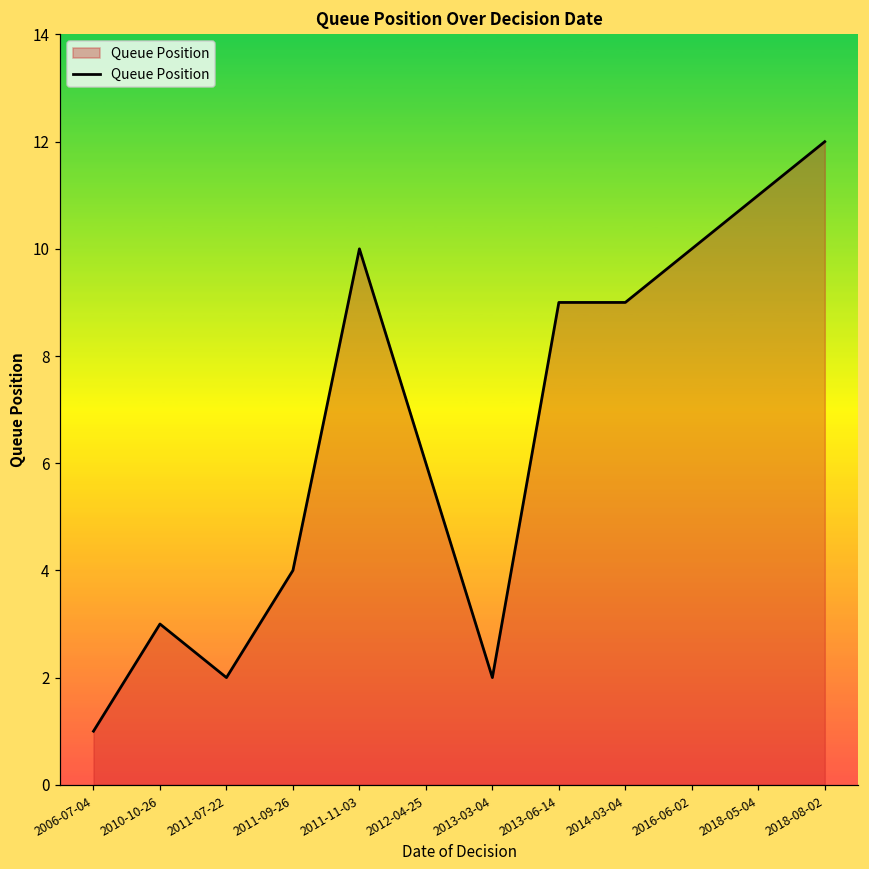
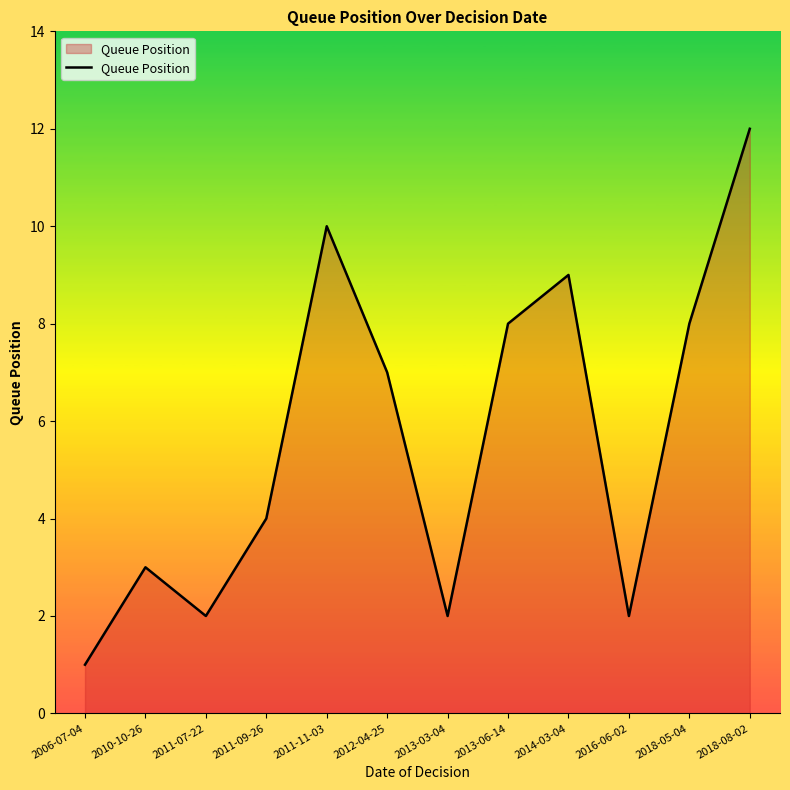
2012-04-25: 6 -> 7
2013-06-14: 9 -> 8
2016-06-02: 10 -> 2
2018-05-04: 11 -> 8
